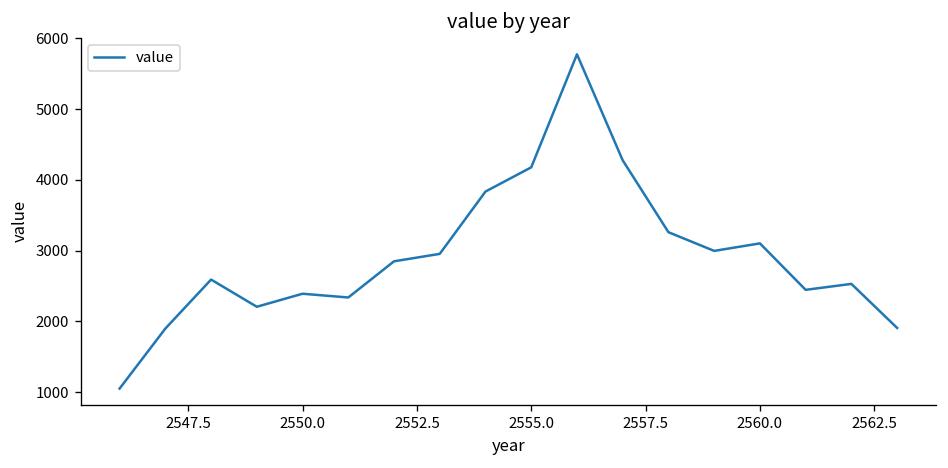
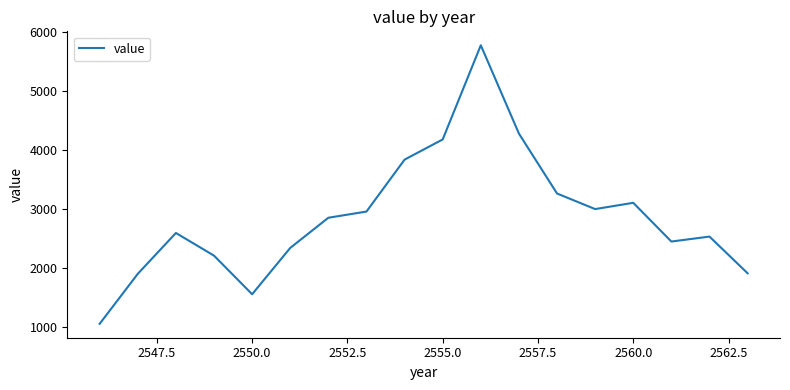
2550.0: 2400 -> 1600
